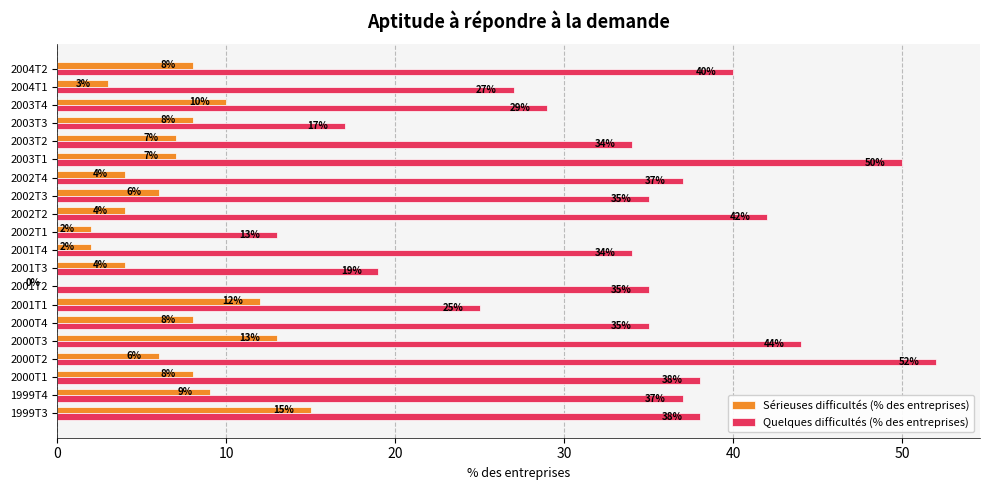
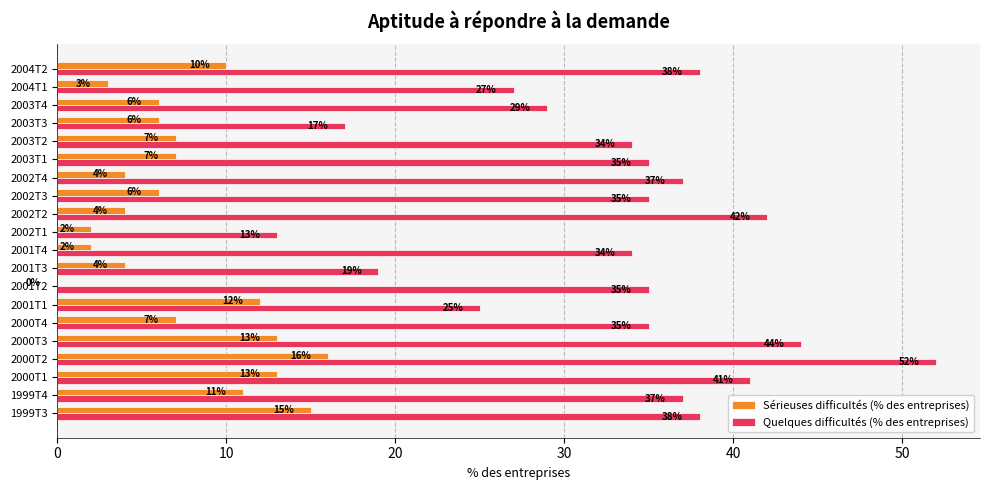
Sérieuses difficultés (% des entreprises), 2004T2: 8% -> 10%
Quelques difficultés (% des entreprises), 2004T2: 40% -> 38%
Sérieuses difficultés (% des entreprises), 2003T4: 10% -> 6%
Sérieuses difficultés (% des entreprises), 2003T3: 8% -> 6%
Quelques difficultés (% des entreprises), 2003T1: 50% -> 35%
Sérieuses difficultés (% des entreprises), 2000T4: 8% -> 7%
Sérieuses difficultés (% des entreprises), 2000T2: 6% -> 16%
Sérieuses difficultés (% des entreprises), 2000T1: 8% -> 13%
Quelques difficultés (% des entreprises), 2000T1: 38% -> 41%
Sérieuses difficultés (% des entreprises), 1999T4: 9% -> 11%
